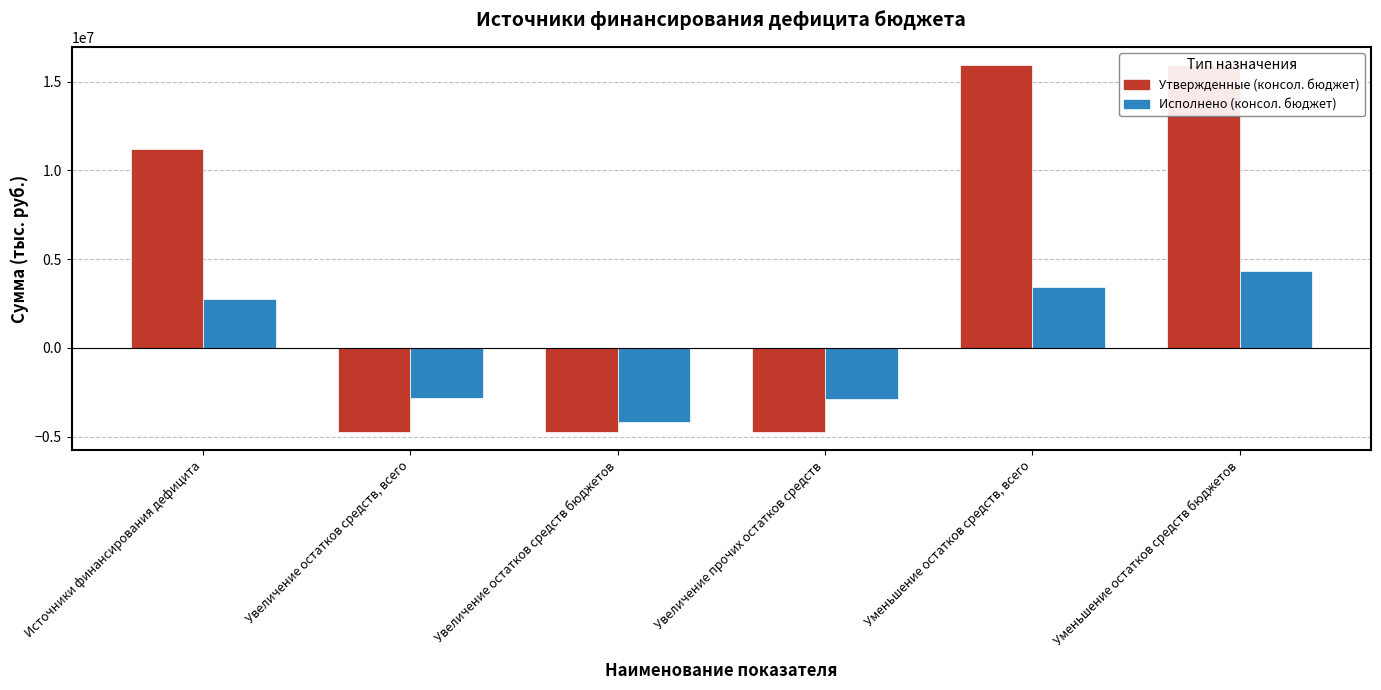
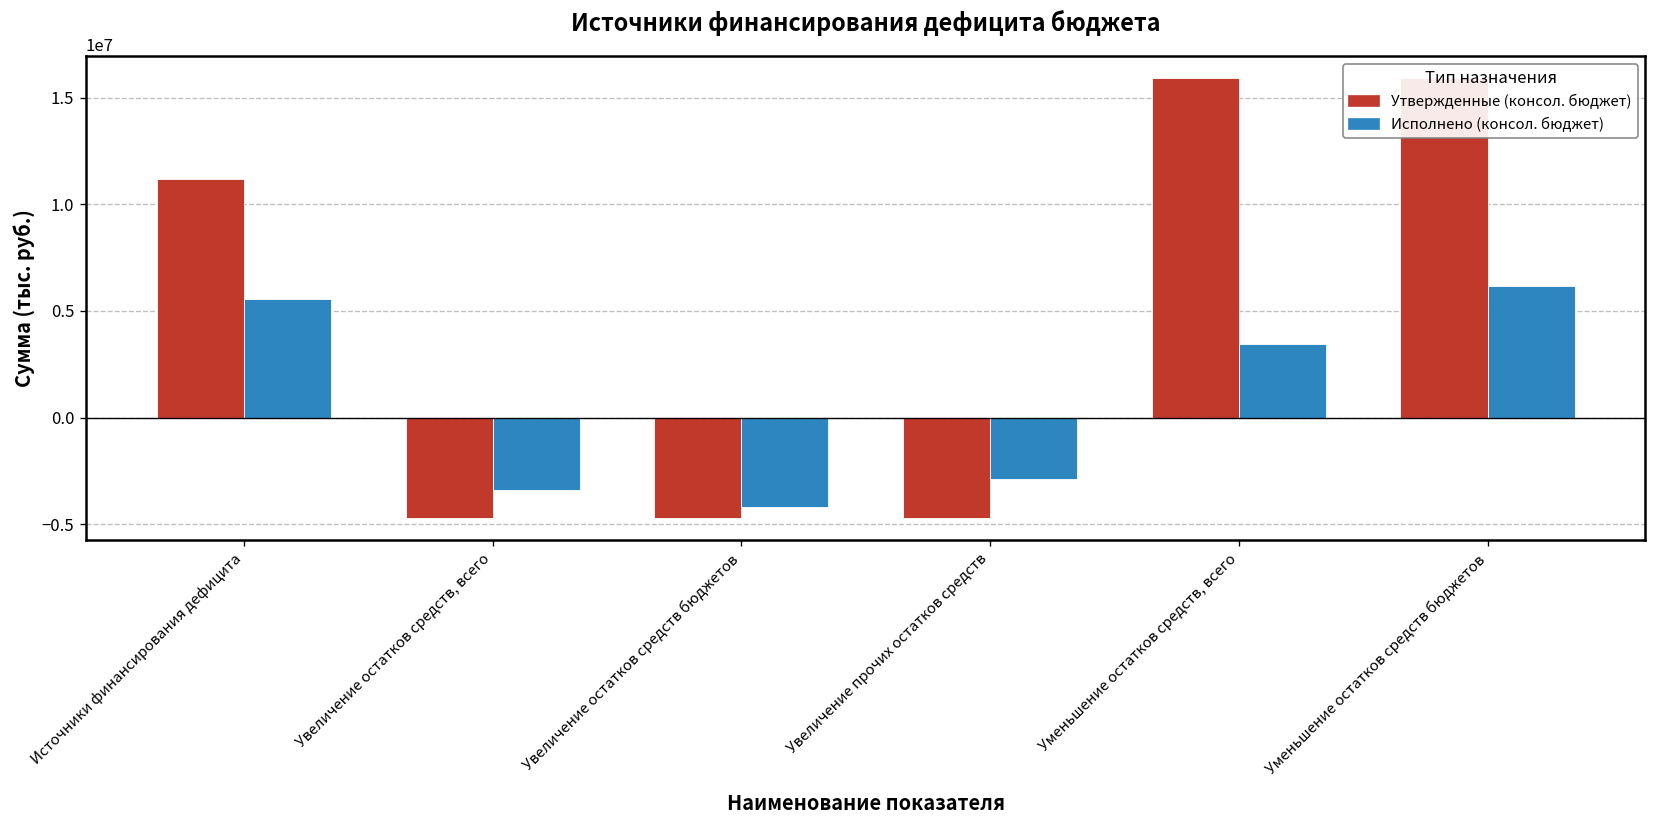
Исполнено (консол. бюджет), Источники финансирования дефицита: 2800000 -> 5500000
Исполнено (консол. бюджет), Увеличение остатков средств, всего: -2800000 -> -3400000
Исполнено (консол. бюджет), Уменьшение остатков средств бюджетов: 4300000 -> 6200000
